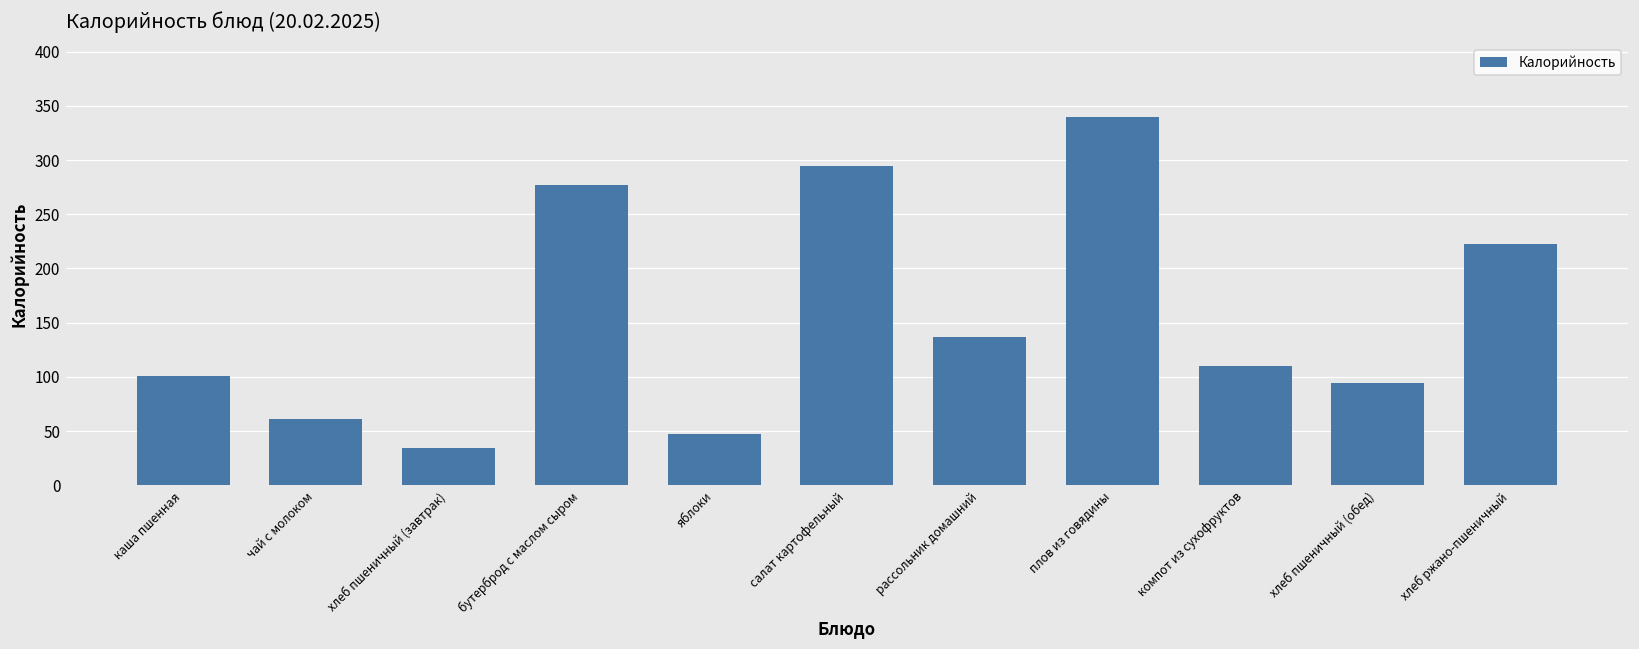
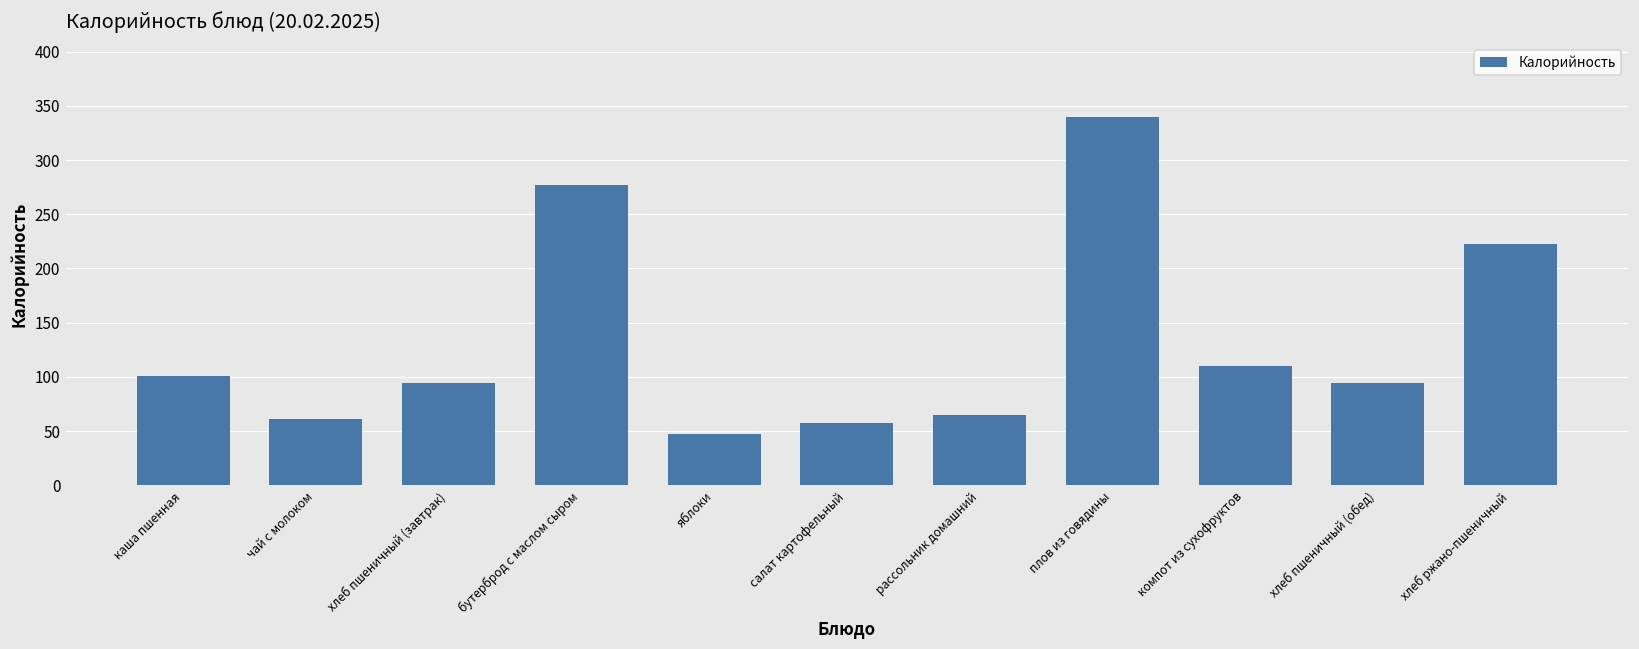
хлеб пшеничный (завтрак): 30 -> 90
салат картофельный: 290 -> 60
рассольник домашний: 140 -> 60
